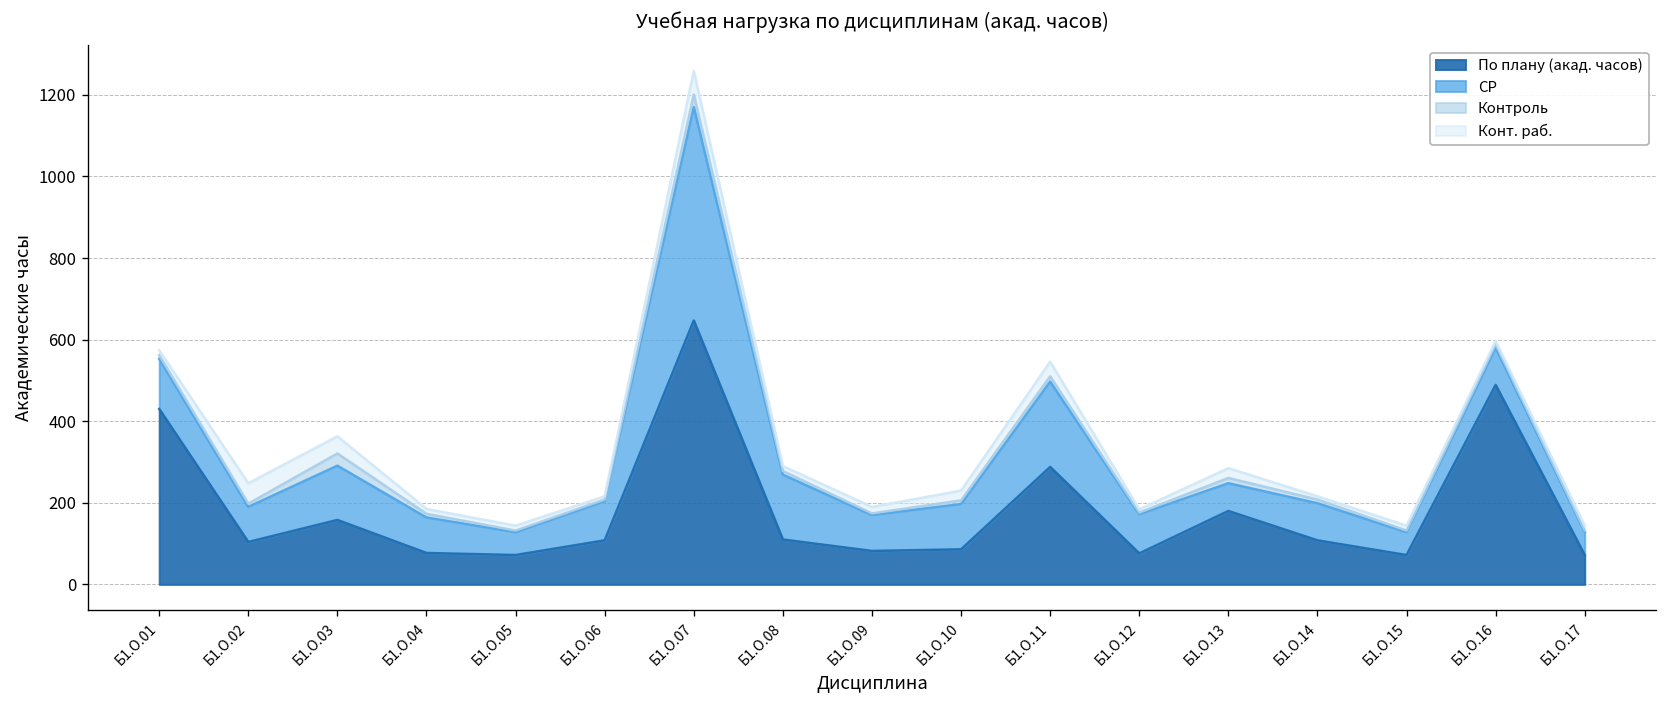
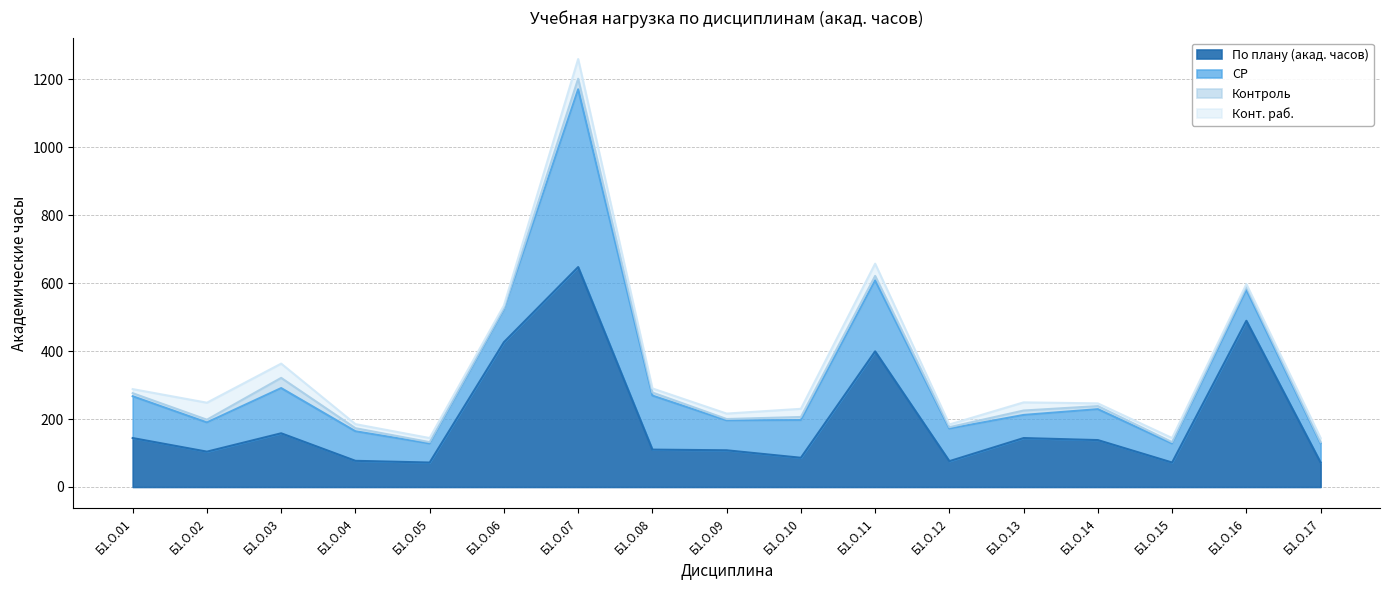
По плану (акад. часов), Б1.О.01: 430 -> 140
По плану (акад. часов), Б1.О.06: 110 -> 430
По плану (акад. часов), Б1.О.09: 80 -> 110
По плану (акад. часов), Б1.О.11: 290 -> 400
По плану (акад. часов), Б1.О.13: 180 -> 140
По плану (акад. часов), Б1.О.14: 110 -> 140
